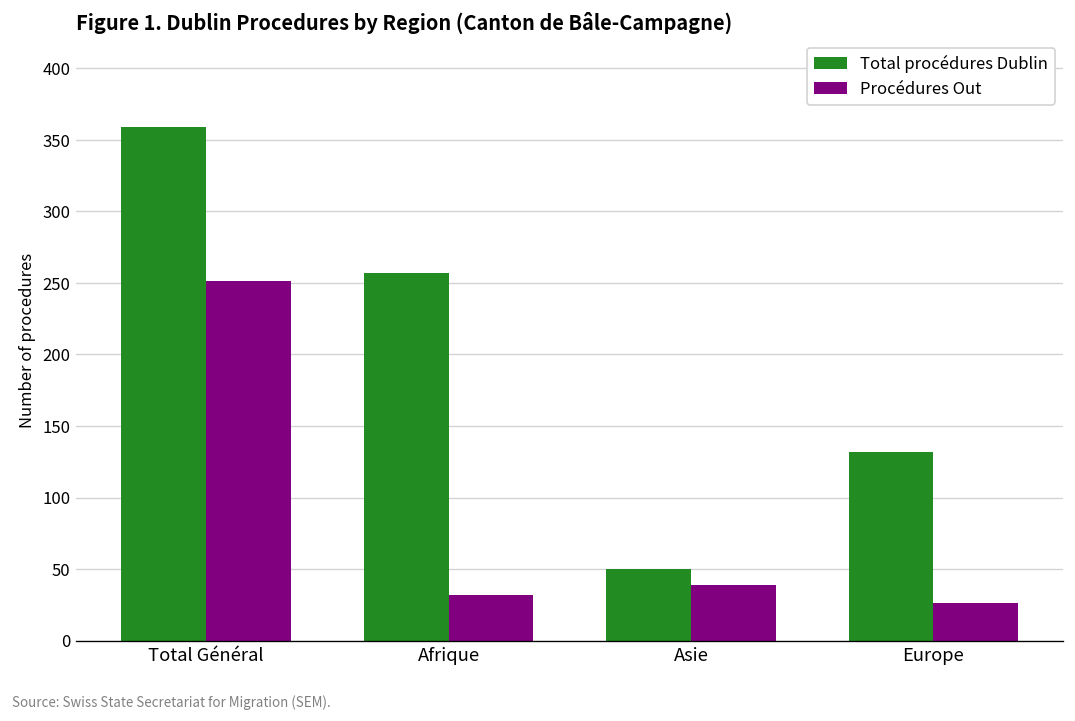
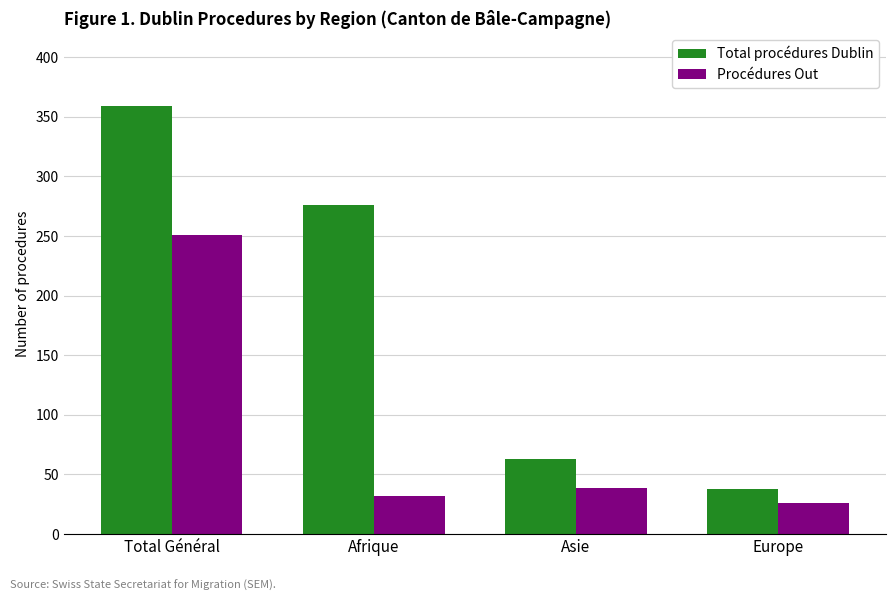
Total procédures Dublin, Afrique: 257 -> 276
Total procédures Dublin, Asie: 50 -> 63
Total procédures Dublin, Europe: 132 -> 38
